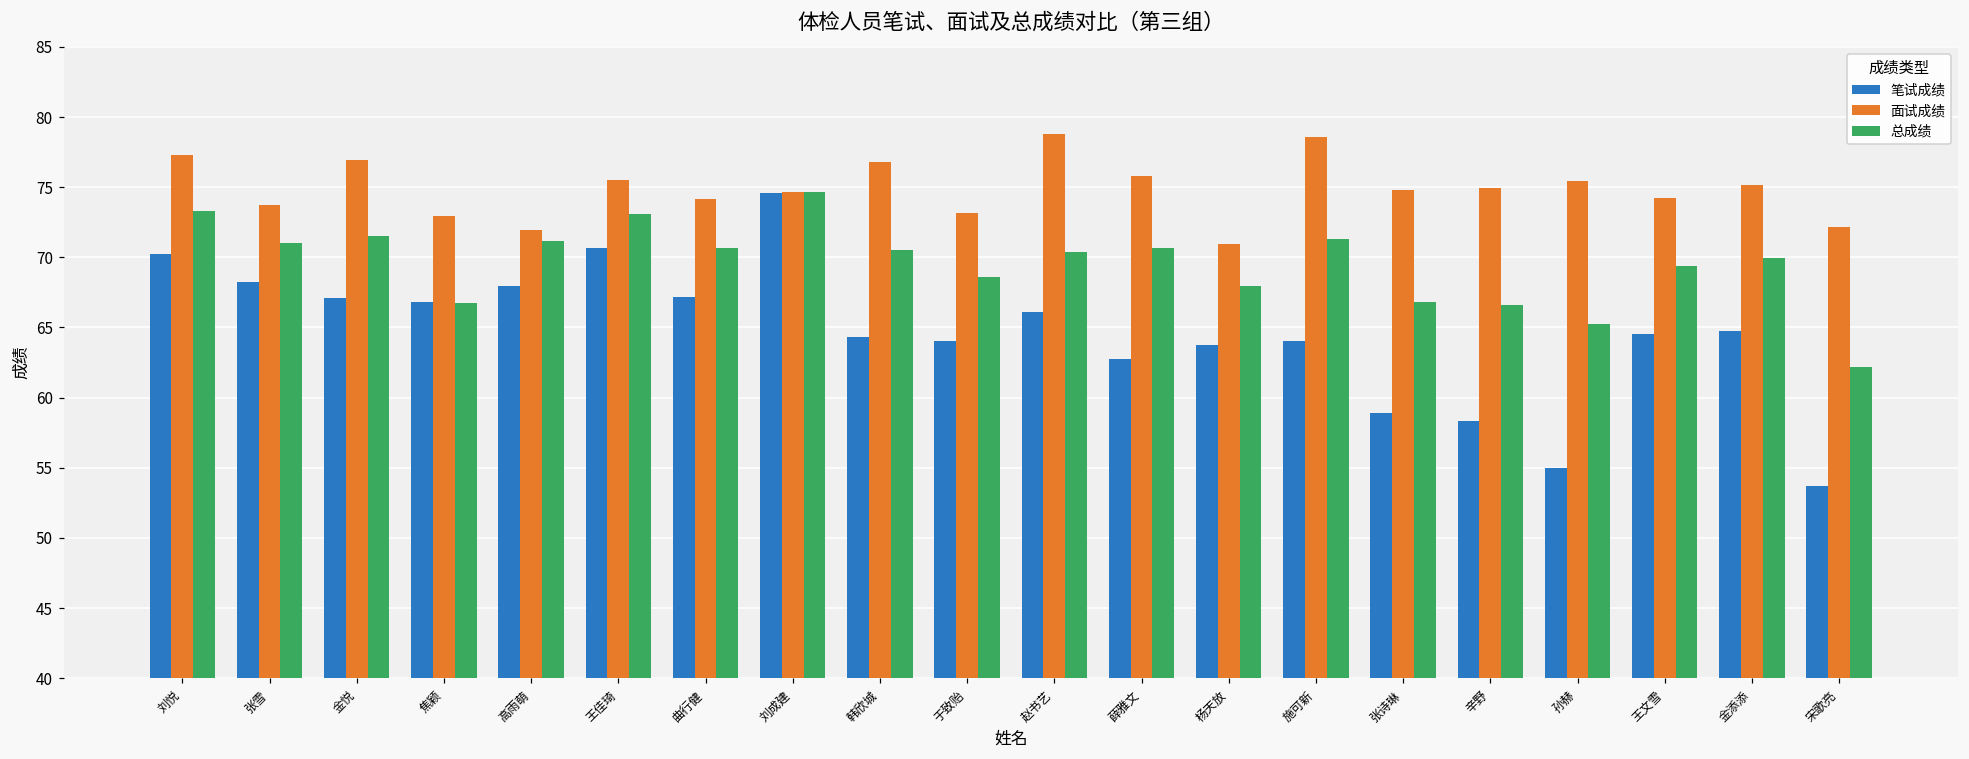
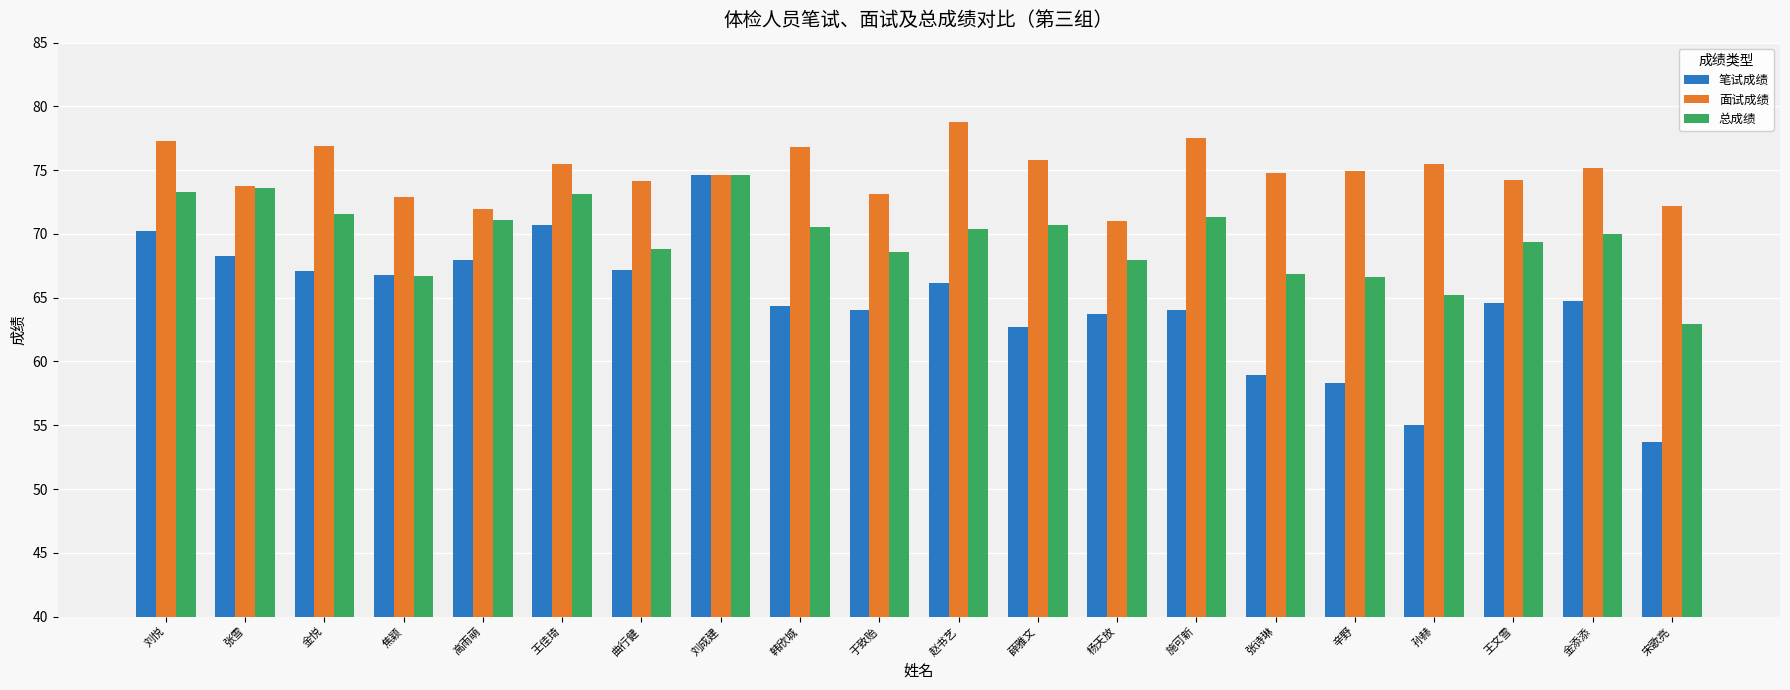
总成绩, 张雪: 71.0 -> 73.6
总成绩, 曲行健: 70.7 -> 68.8
面试成绩, 施可新: 78.6 -> 77.5
总成绩, 宋歌亮: 62.2 -> 62.9
